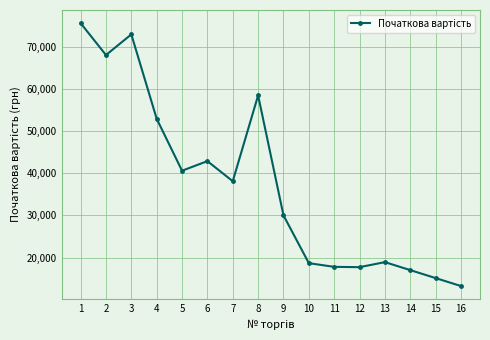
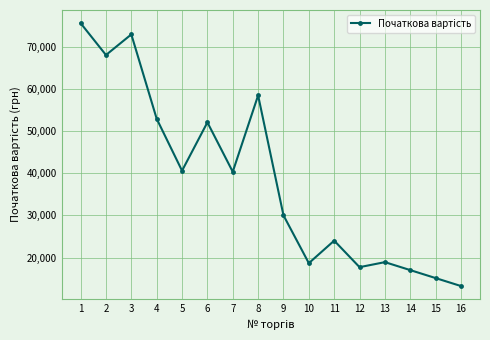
6: 43,000 -> 52,000
7: 38,000 -> 40,000
11: 18,000 -> 24,000
